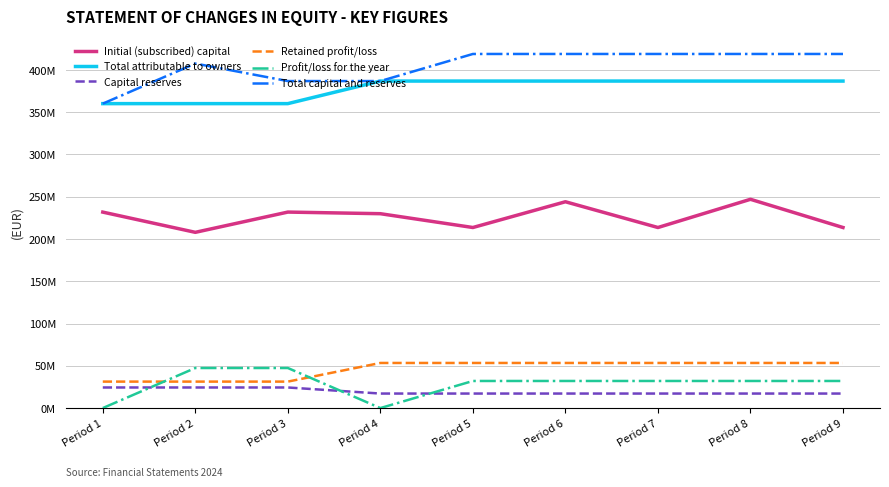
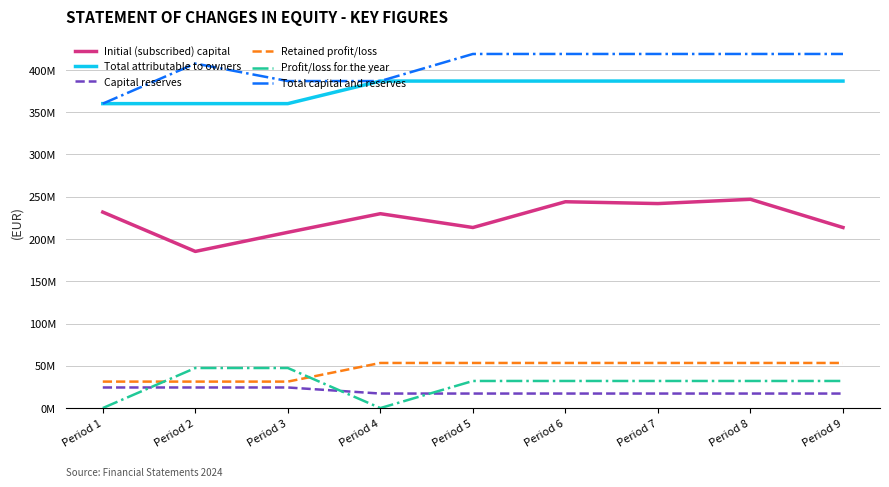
Initial (subscribed) capital, Period 2: 210000000 -> 190000000
Initial (subscribed) capital, Period 3: 230000000 -> 210000000
Initial (subscribed) capital, Period 7: 210000000 -> 240000000
